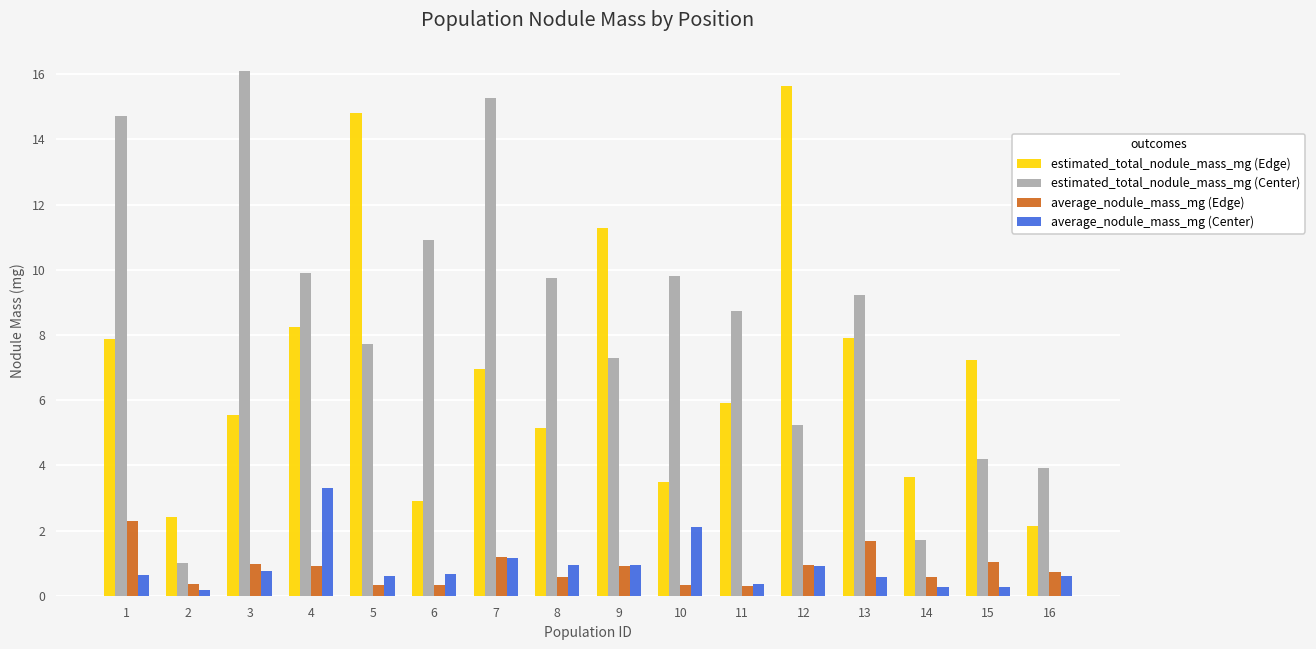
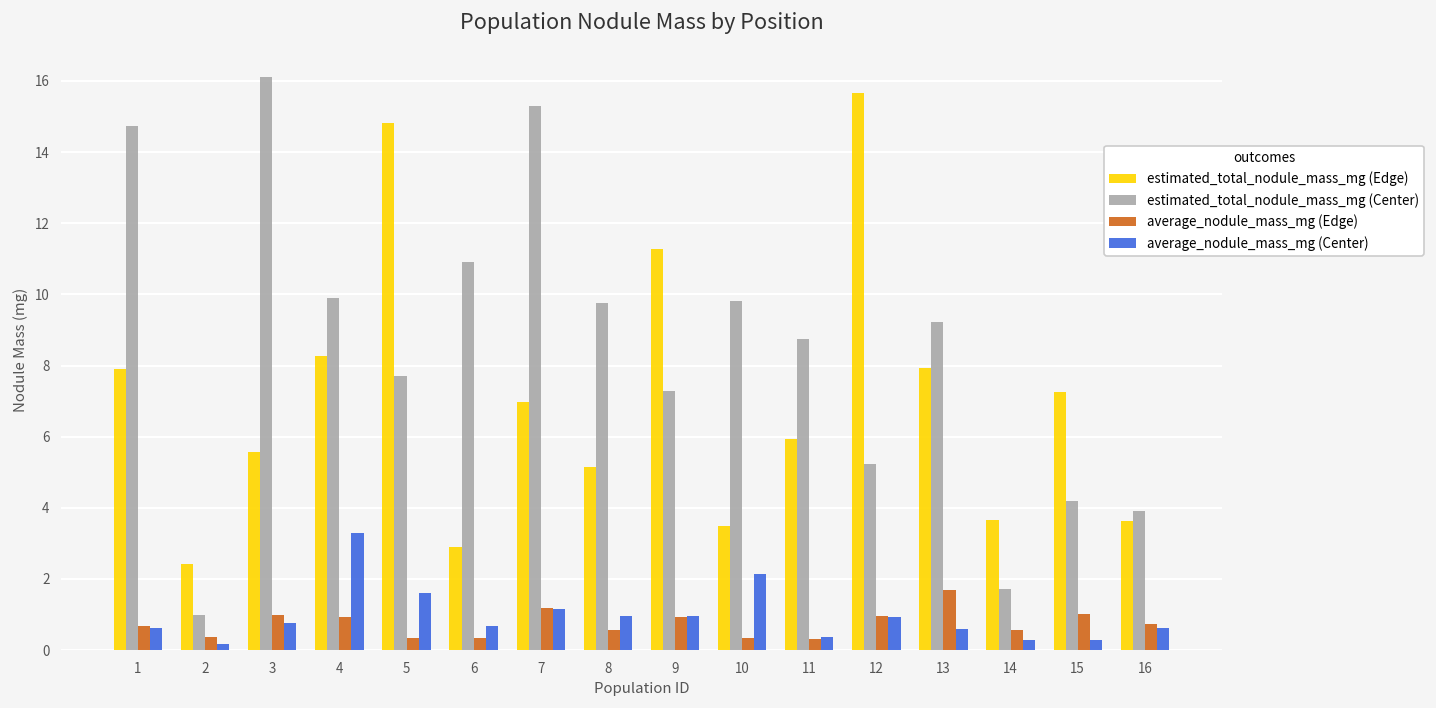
average_nodule_mass_mg (Edge), 1: 2.3 -> 0.7
average_nodule_mass_mg (Center), 5: 0.6 -> 1.6
estimated_total_nodule_mass_mg (Edge), 16: 2.2 -> 3.6
